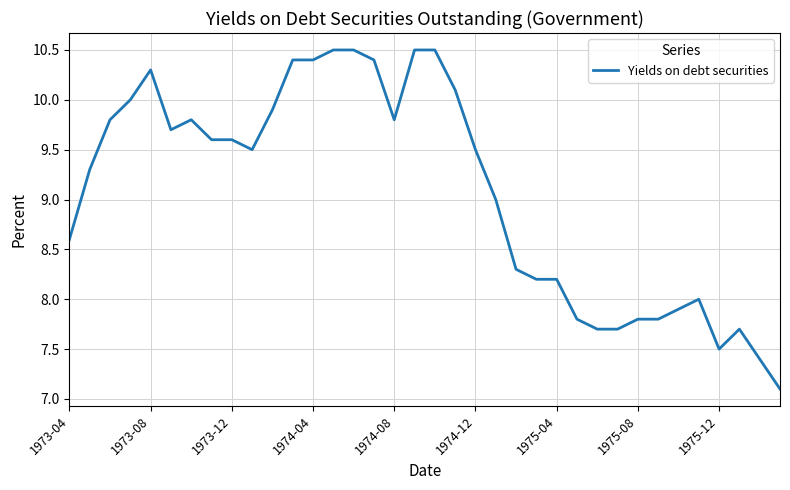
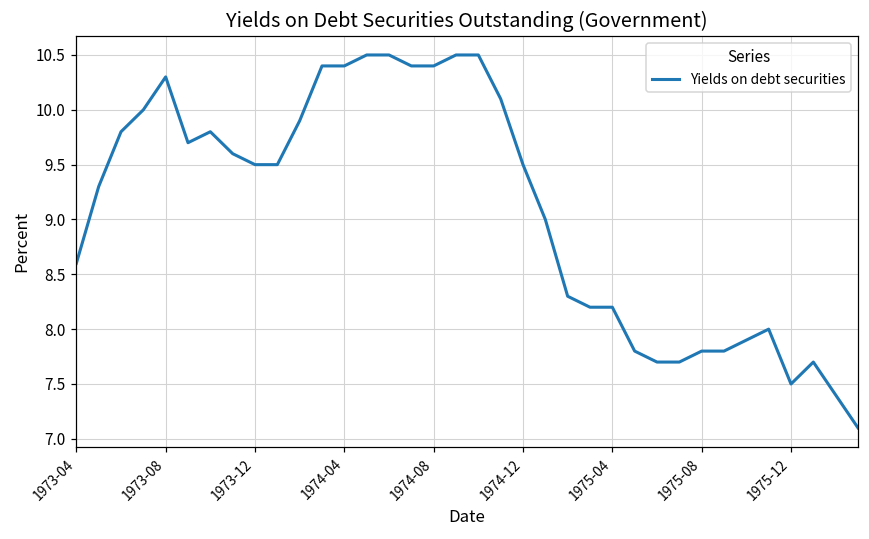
1973-12: 9.6 -> 9.5
1974-08: 9.8 -> 10.4
